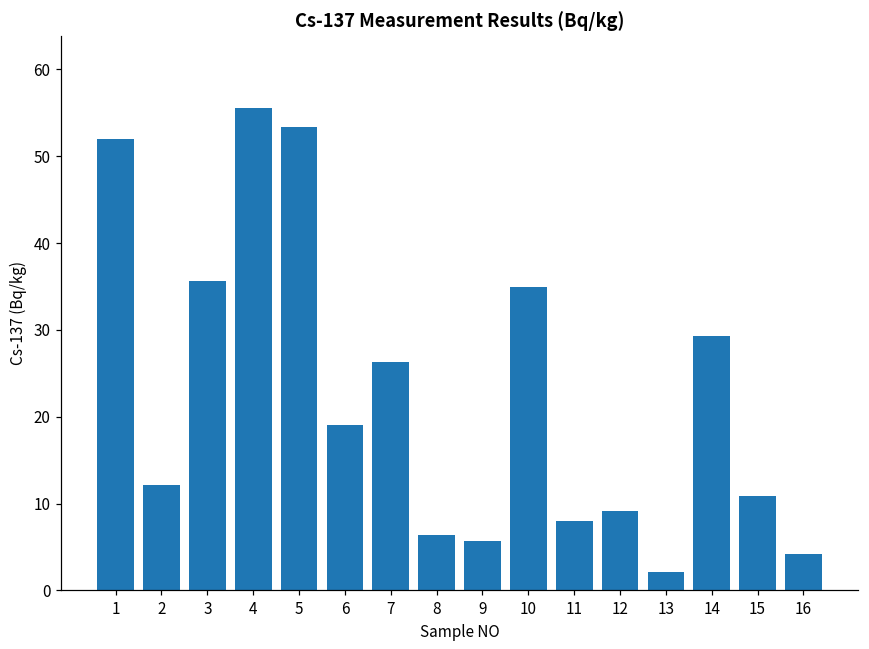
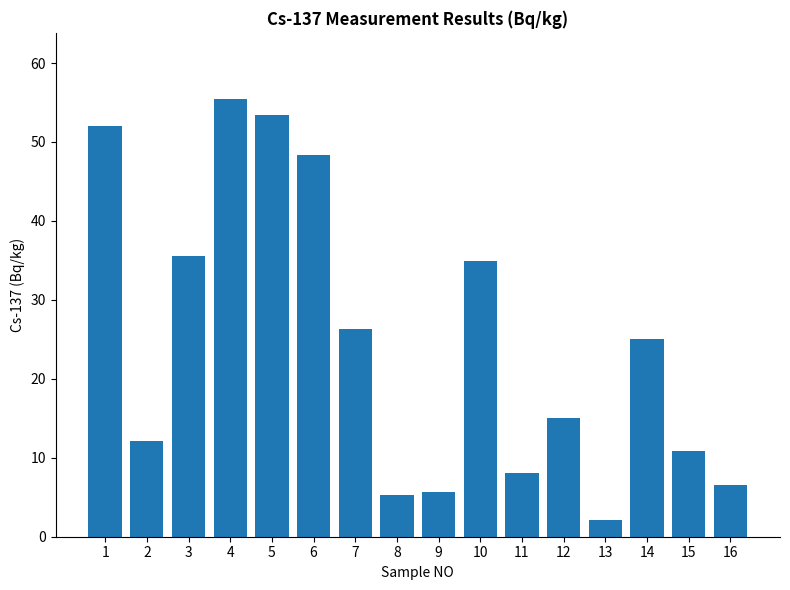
6: 19 -> 48
8: 6 -> 5
12: 9 -> 15
14: 29 -> 25
16: 4 -> 7
